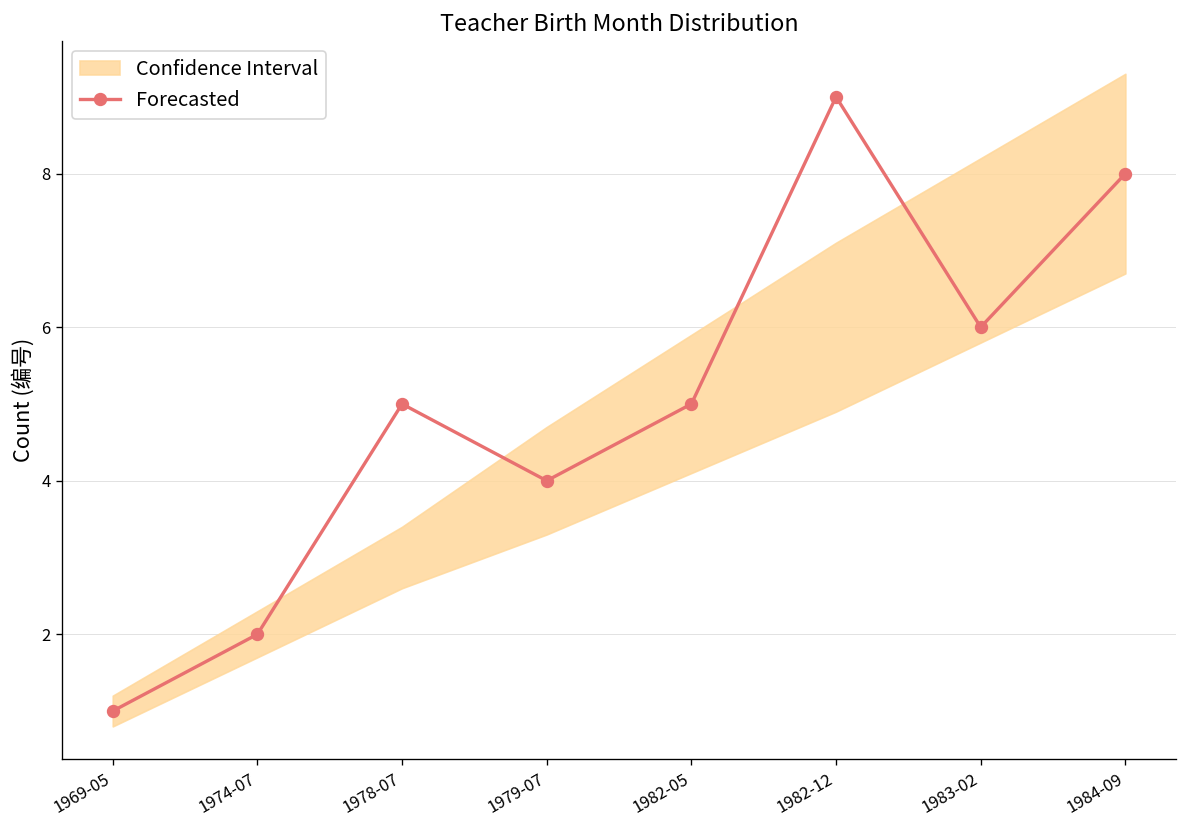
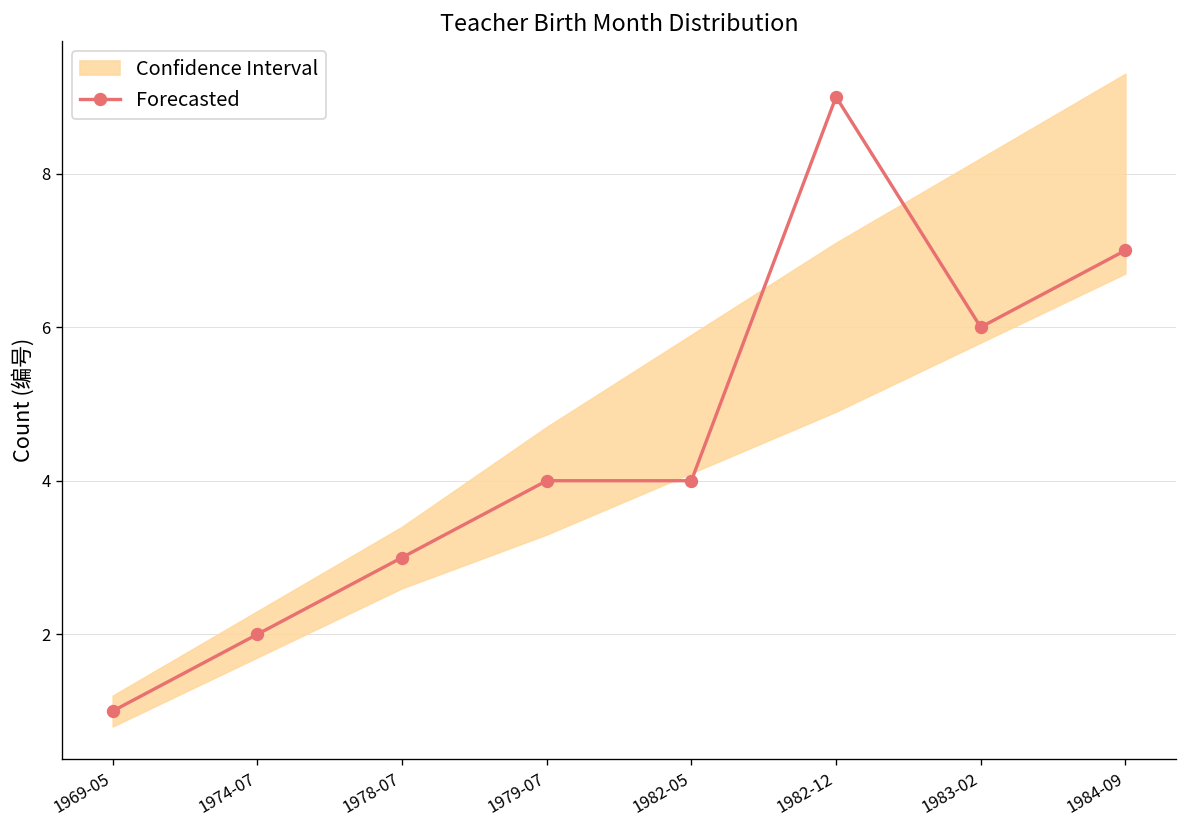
Forecasted, 1978-07: 5 -> 3
Forecasted, 1982-05: 5 -> 4
Forecasted, 1984-09: 8 -> 7
